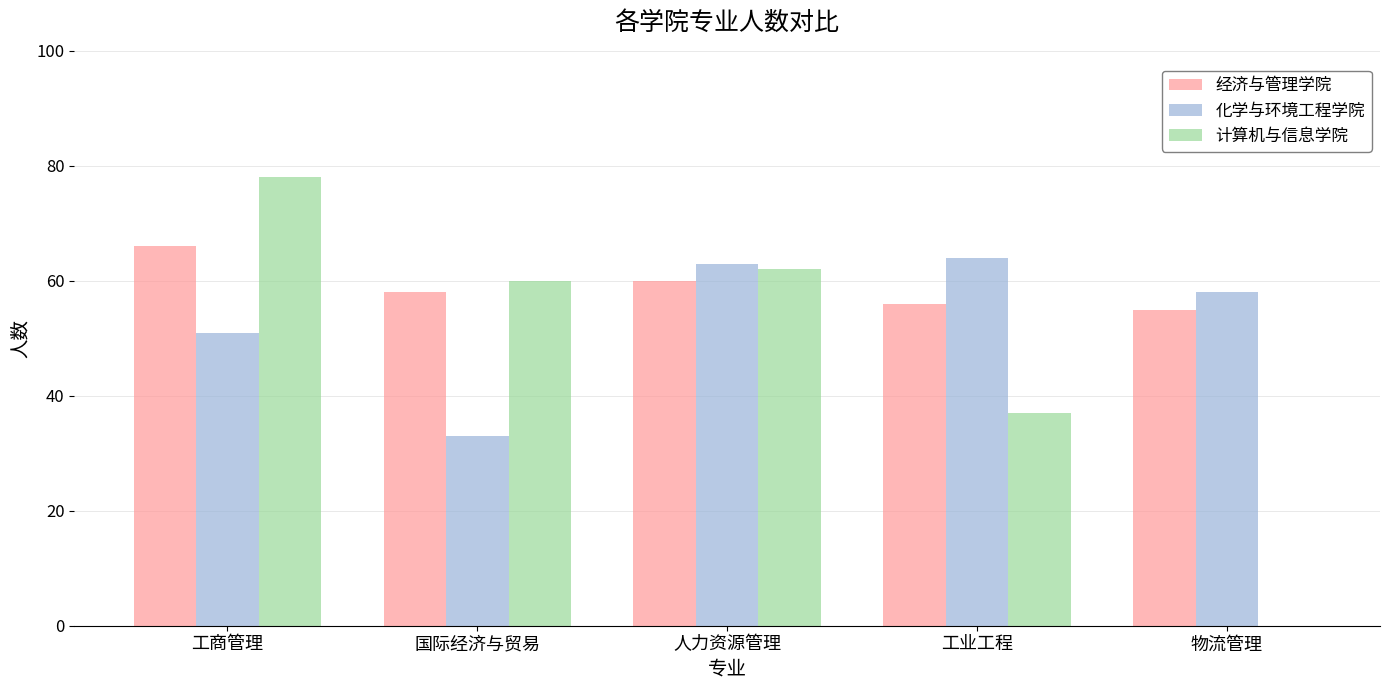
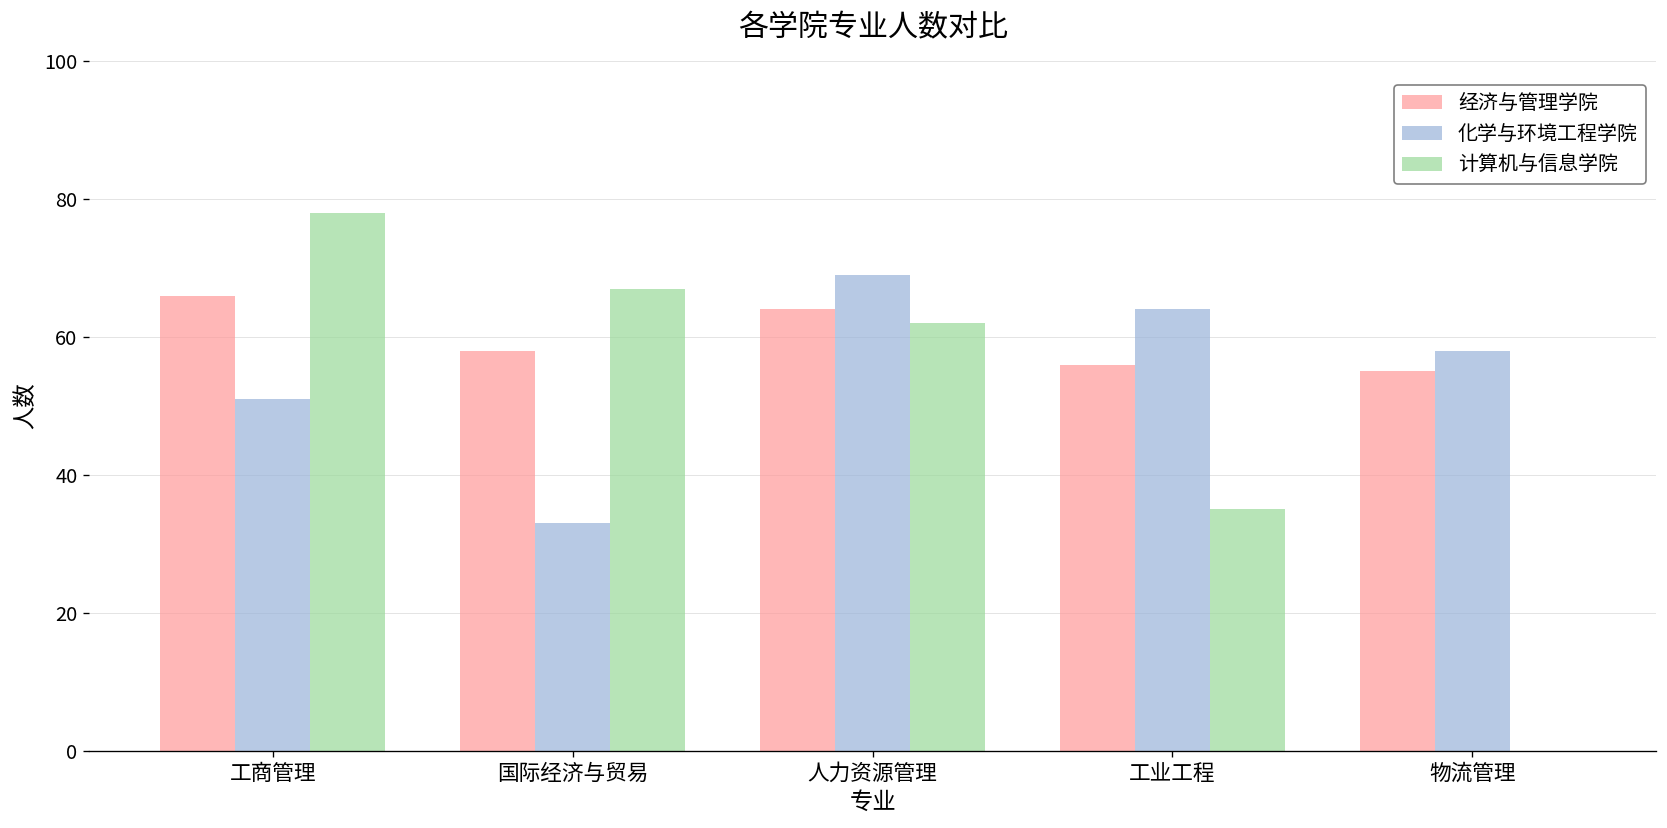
计算机与信息学院, 国际经济与贸易: 60 -> 67
经济与管理学院, 人力资源管理: 60 -> 64
化学与环境工程学院, 人力资源管理: 63 -> 69
计算机与信息学院, 工业工程: 37 -> 35
